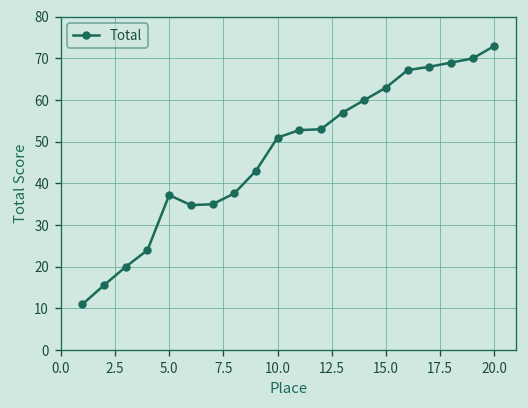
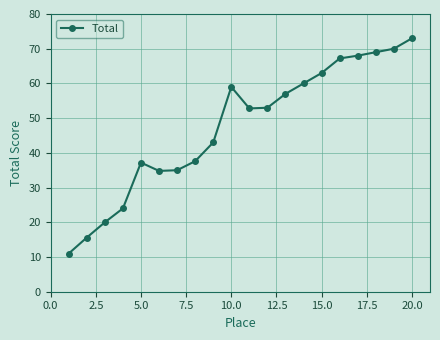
10.0: 51 -> 59
